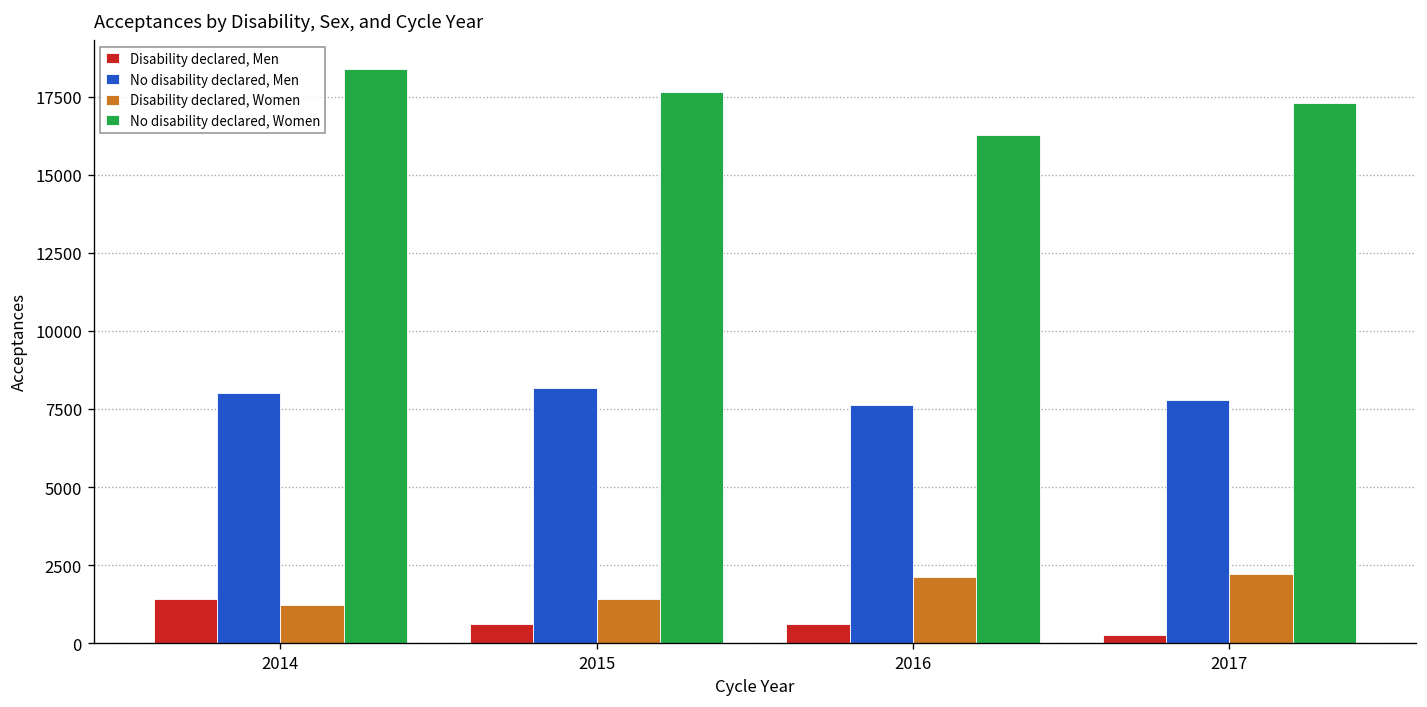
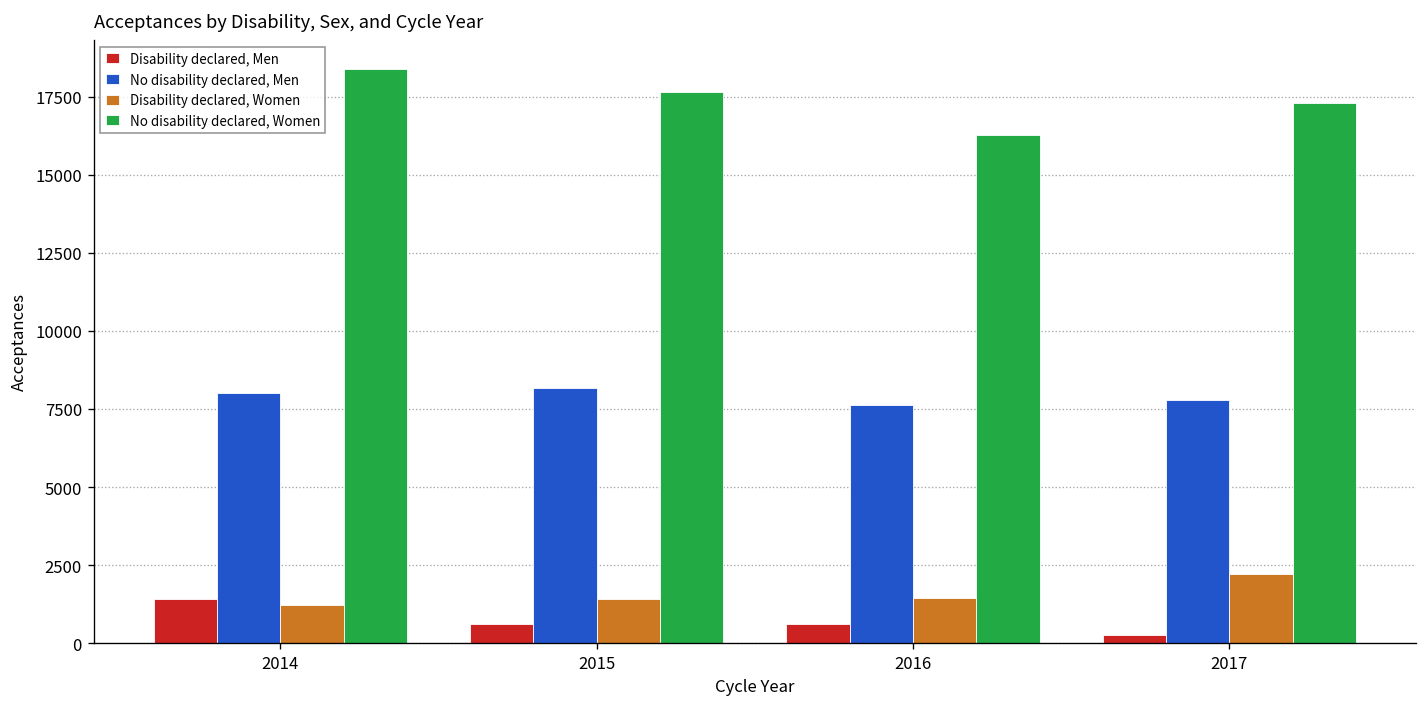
Disability declared, Women, 2016: 2100 -> 1400
